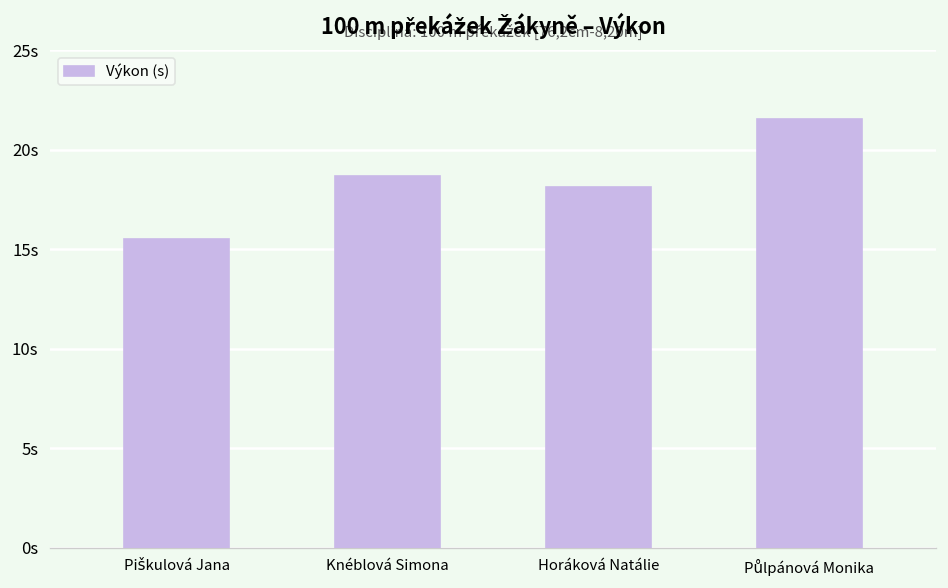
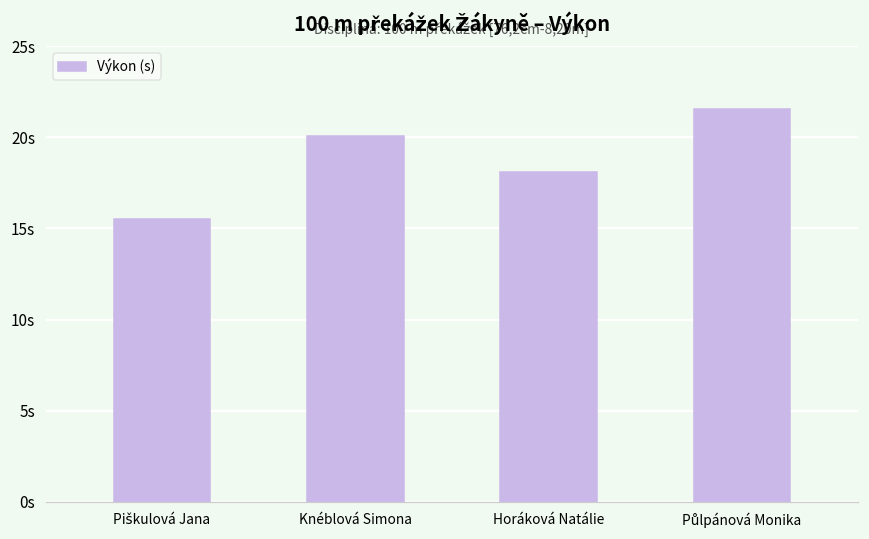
Knéblová Simona: 18.7s -> 20.1s
